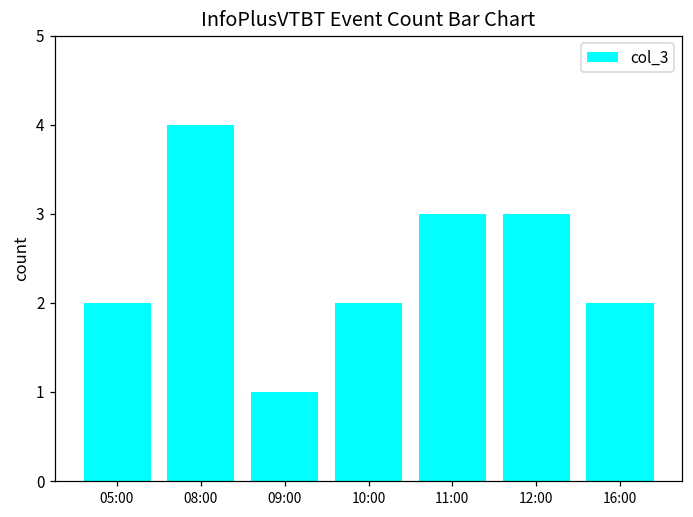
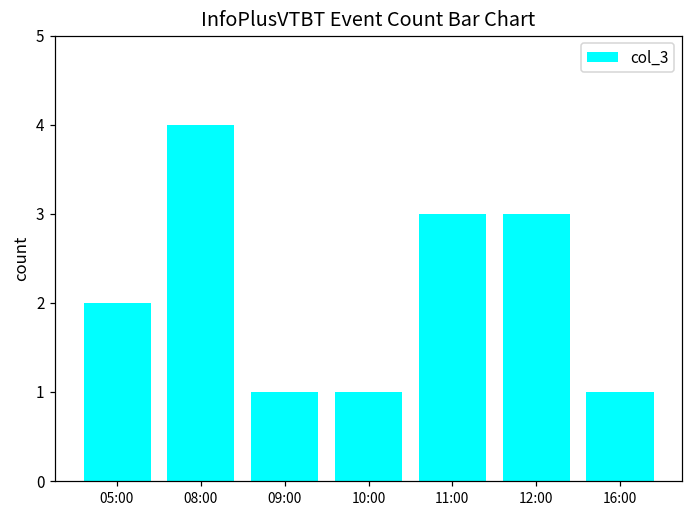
10:00: 2 -> 1
16:00: 2 -> 1
